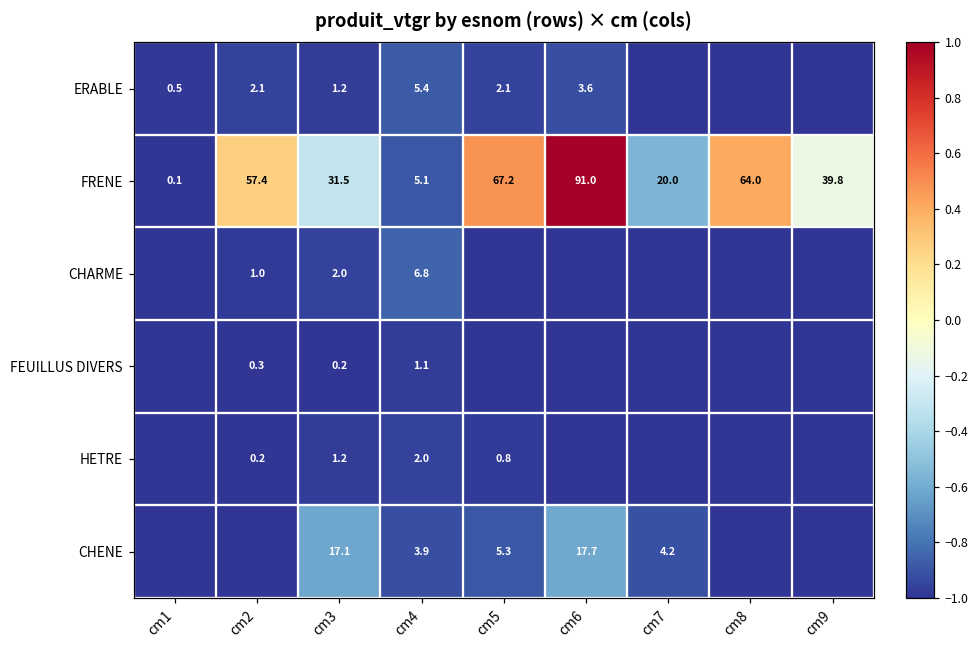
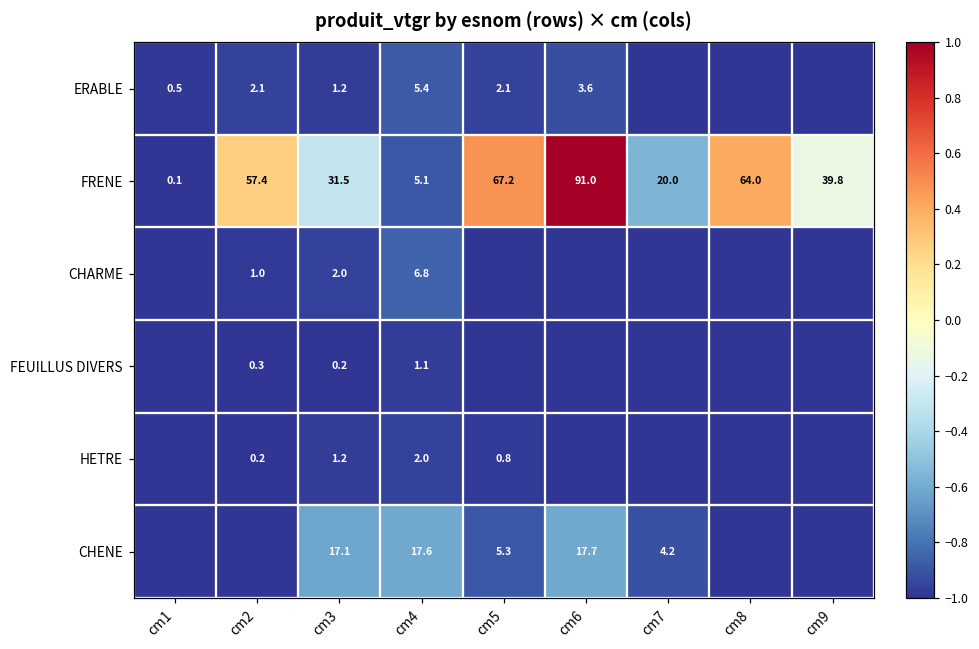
CHENE, cm4: 3.9 -> 17.6
